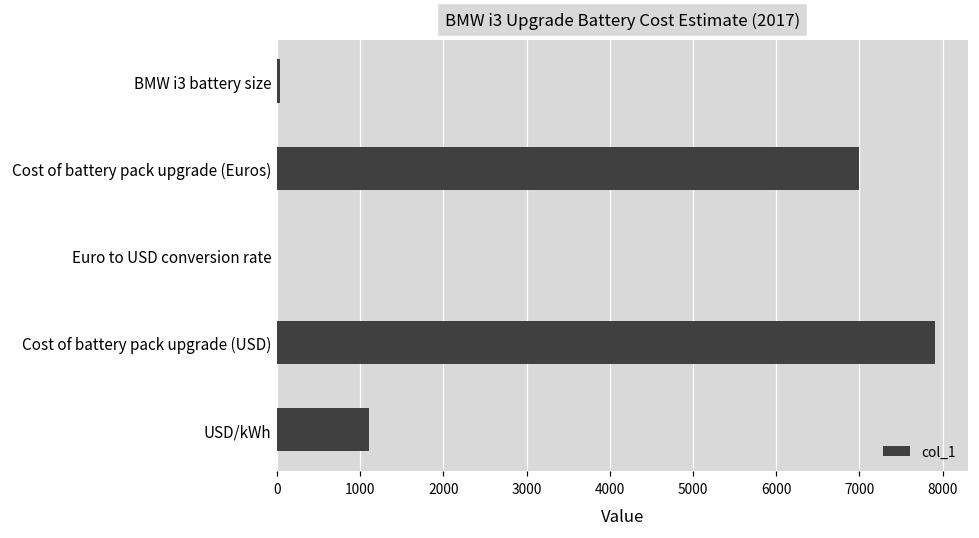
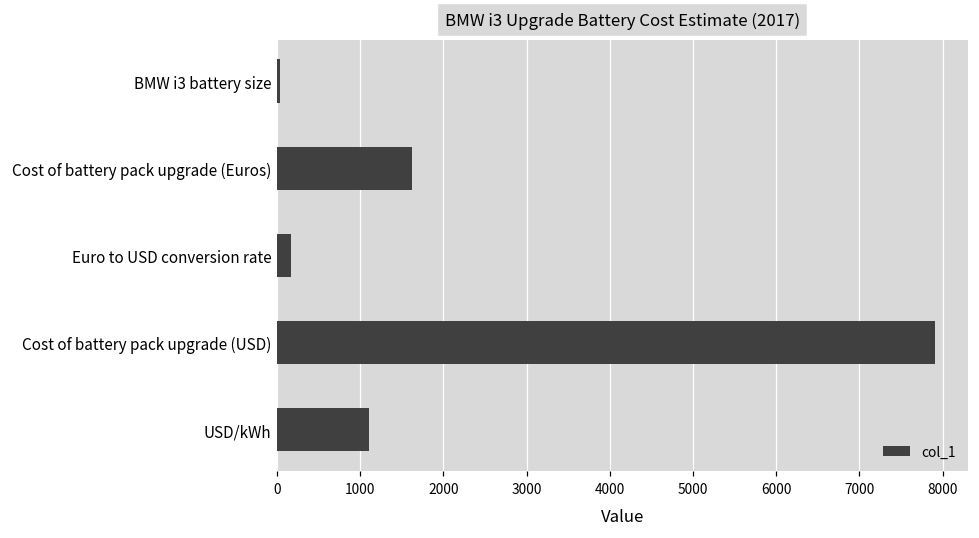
Cost of battery pack upgrade (Euros): 7000 -> 1600
Euro to USD conversion rate: 0 -> 200
